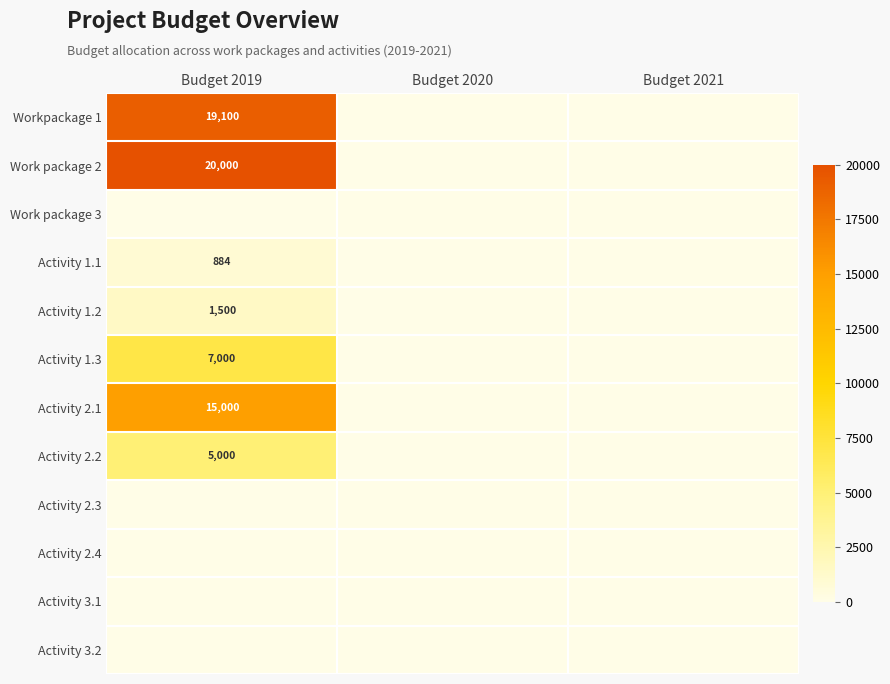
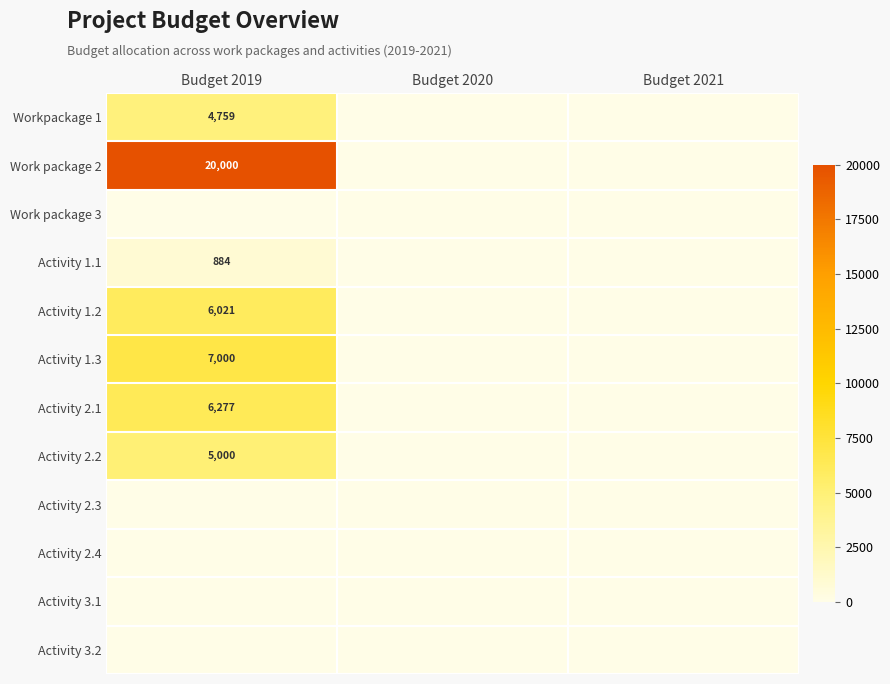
Workpackage 1, Budget 2019: 19,100 -> 4,759
Activity 1.2, Budget 2019: 1,500 -> 6,021
Activity 2.1, Budget 2019: 15,000 -> 6,277
